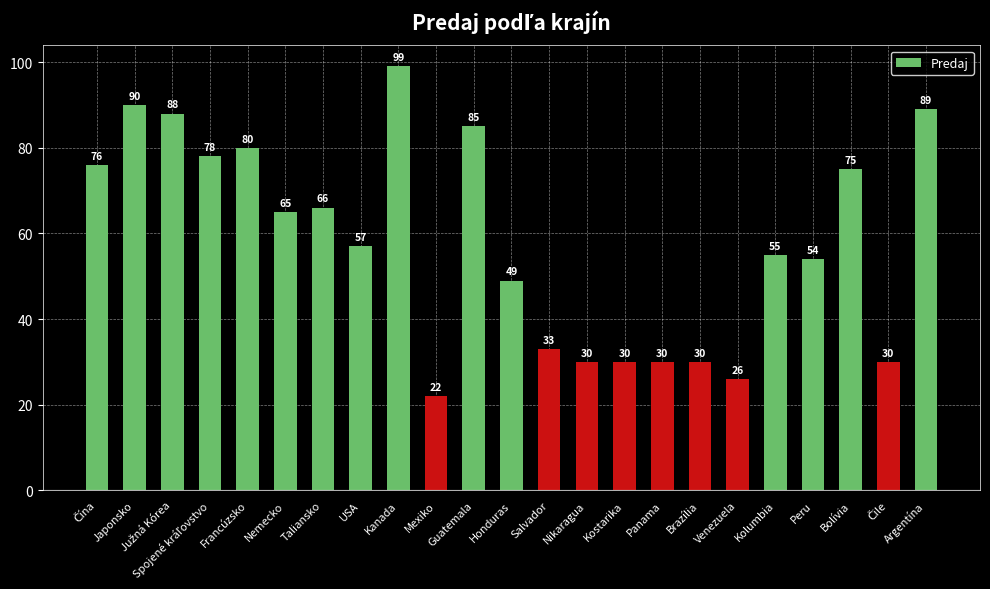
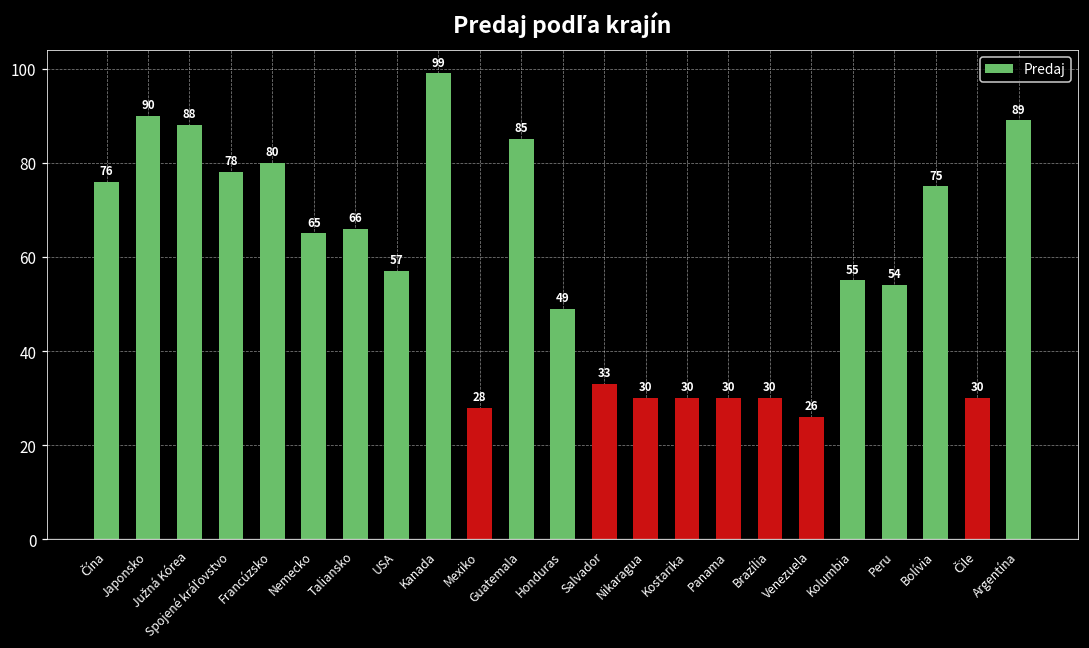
Mexiko: 22 -> 28
